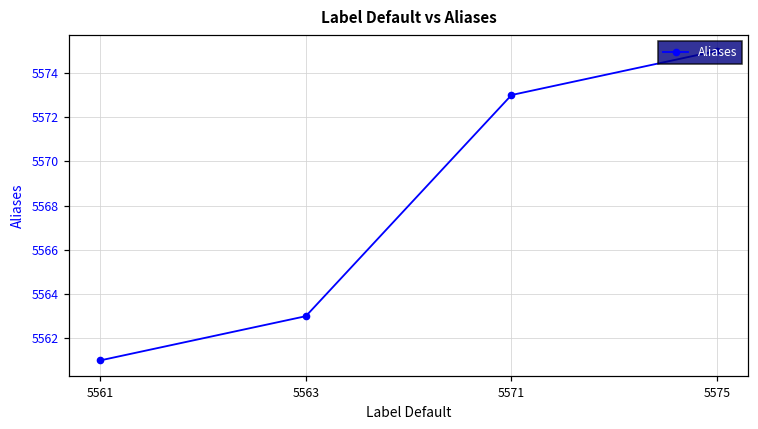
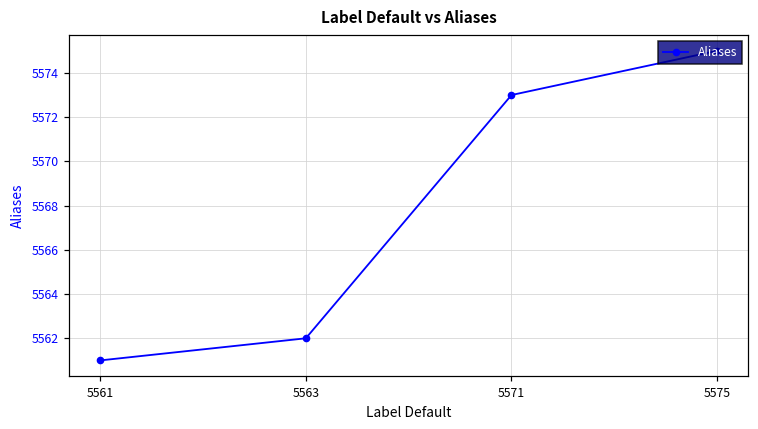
5563: 5563 -> 5562
